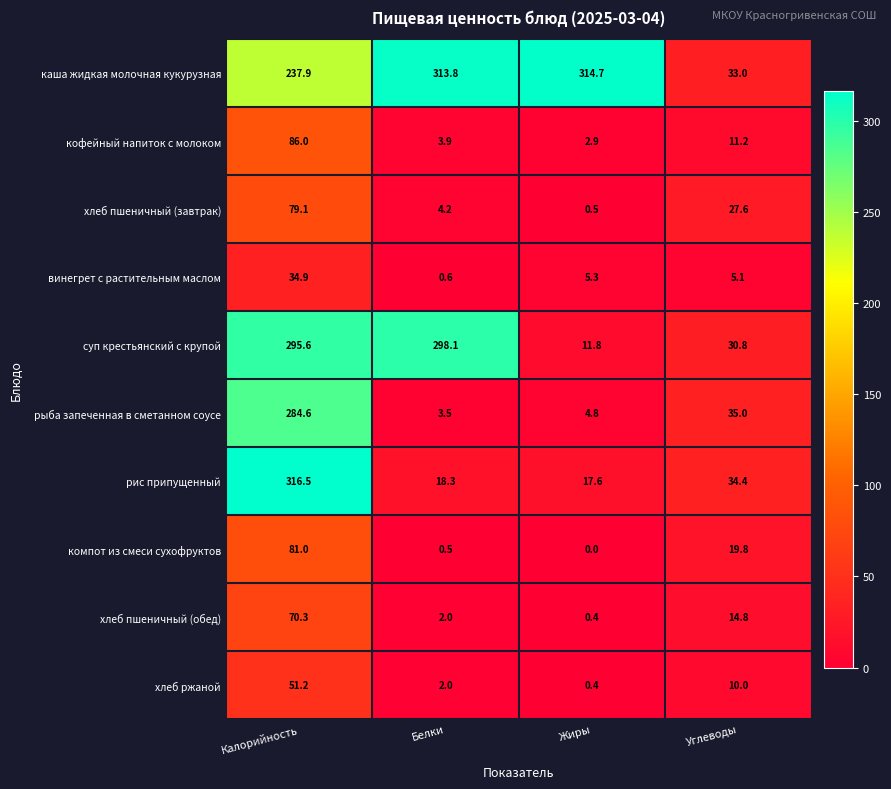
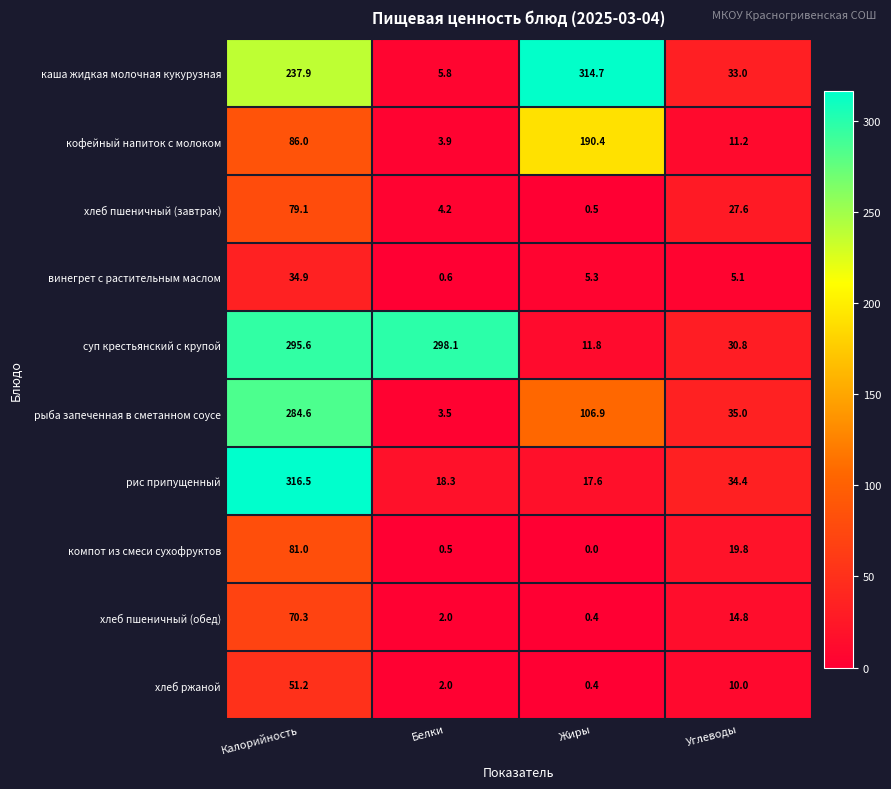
каша жидкая молочная кукурузная, Белки: 313.8 -> 5.8
кофейный напиток с молоком, Жиры: 2.9 -> 190.4
рыба запеченная в сметанном соусе, Жиры: 4.8 -> 106.9
